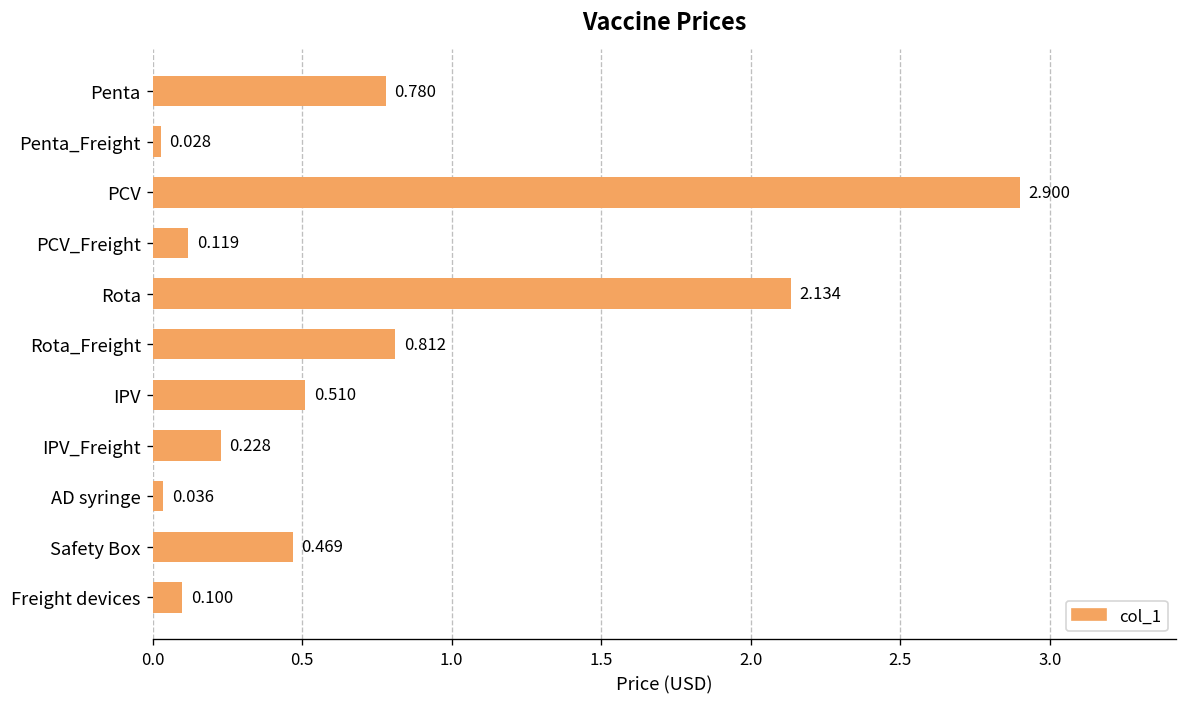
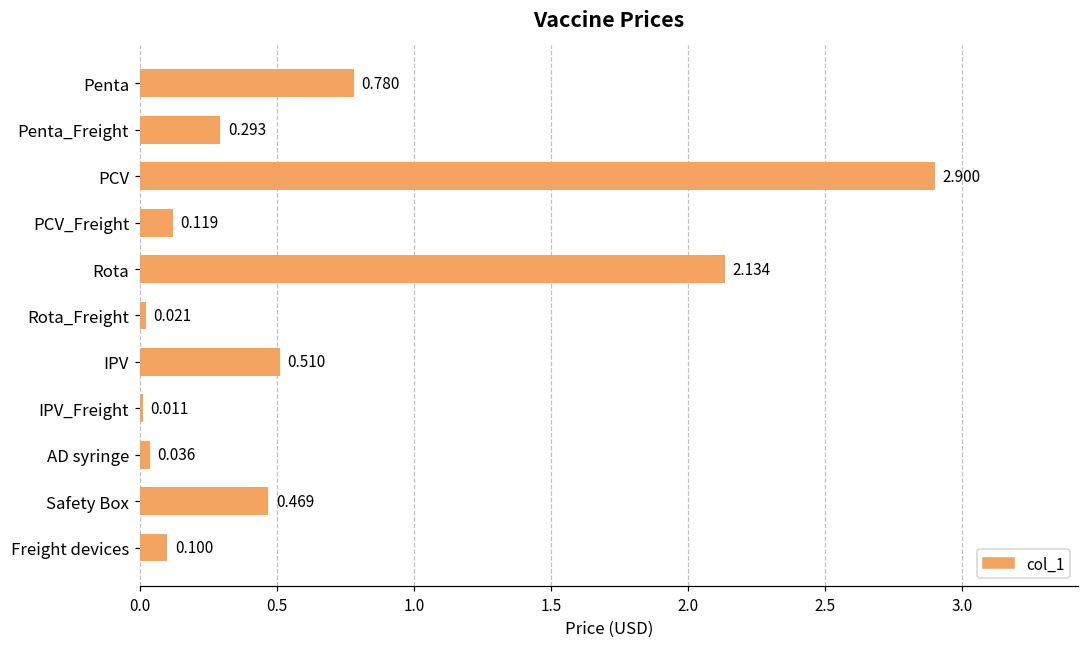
Penta_Freight: 0.028 -> 0.293
Rota_Freight: 0.812 -> 0.021
IPV_Freight: 0.228 -> 0.011
